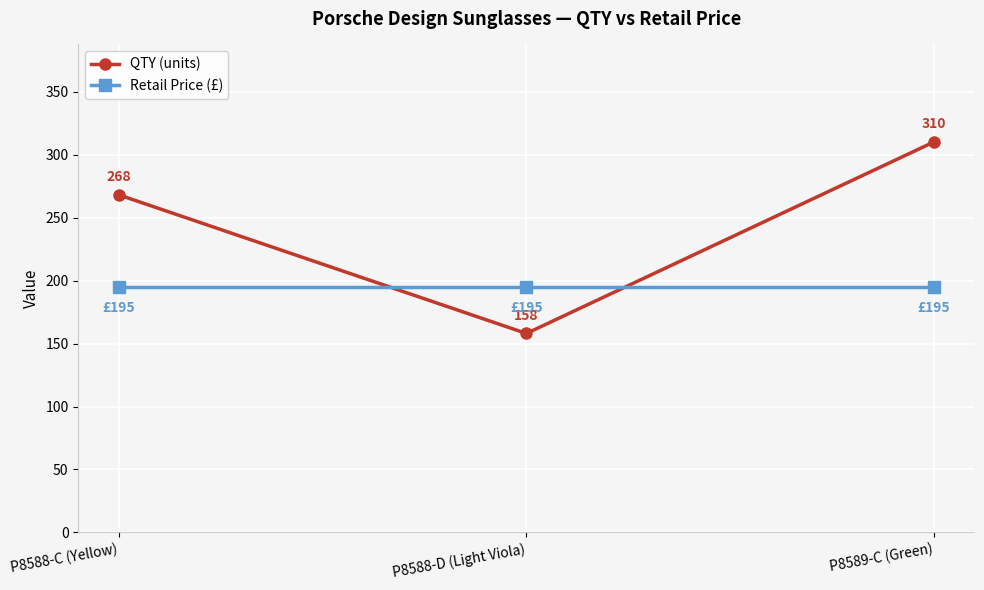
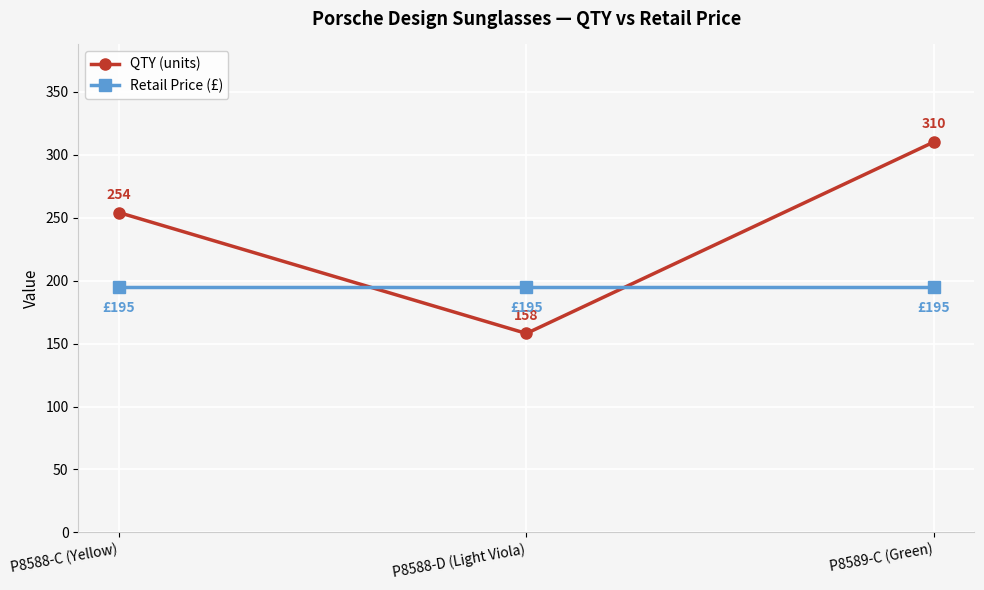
QTY (units), P8588-C (Yellow): 268 -> 254
